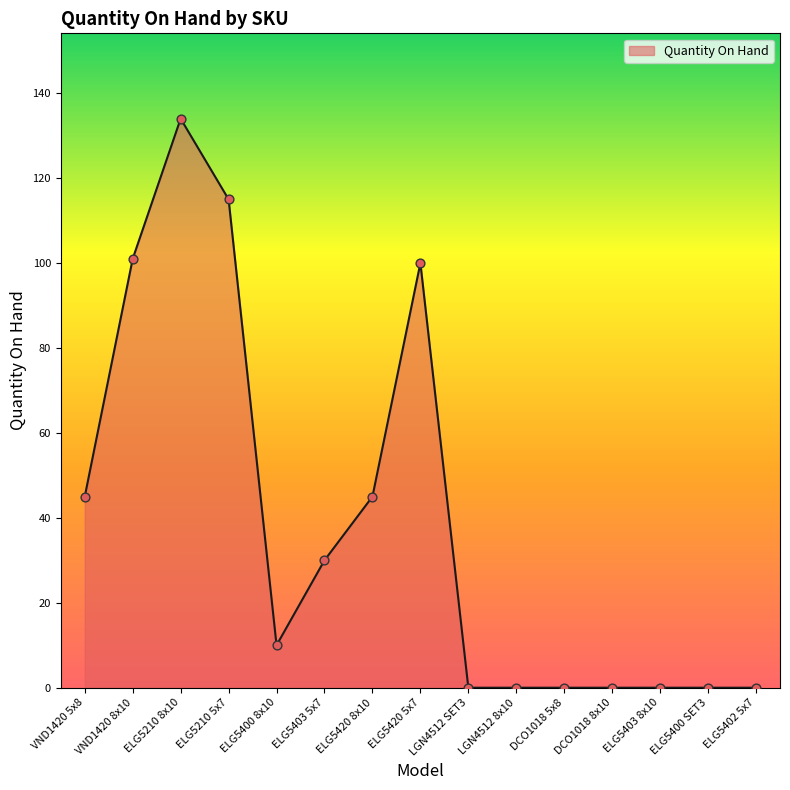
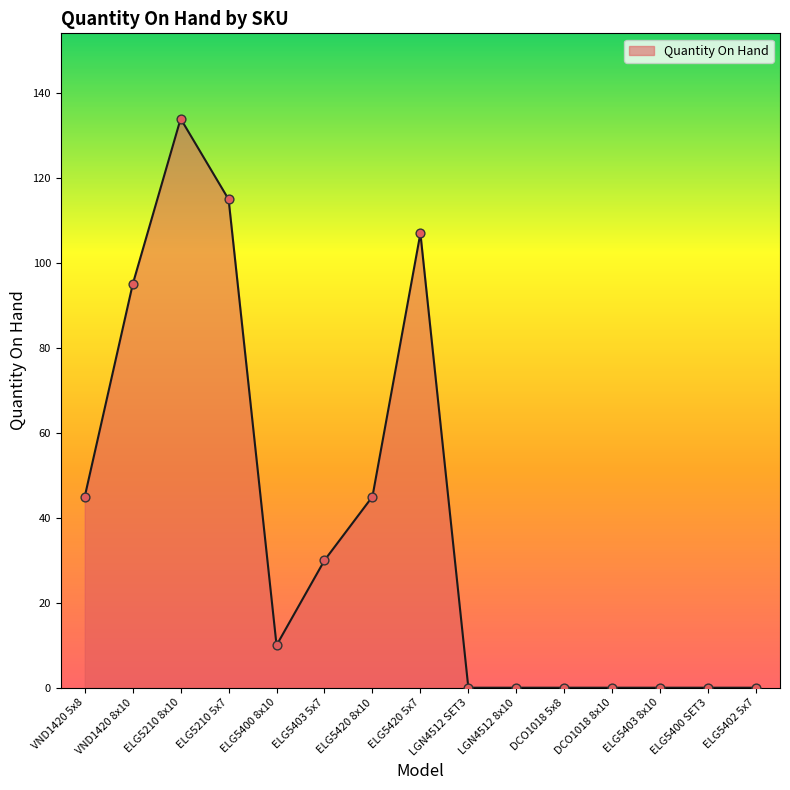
VND1420 8x10: 101 -> 95
ELG5420 5x7: 100 -> 107
